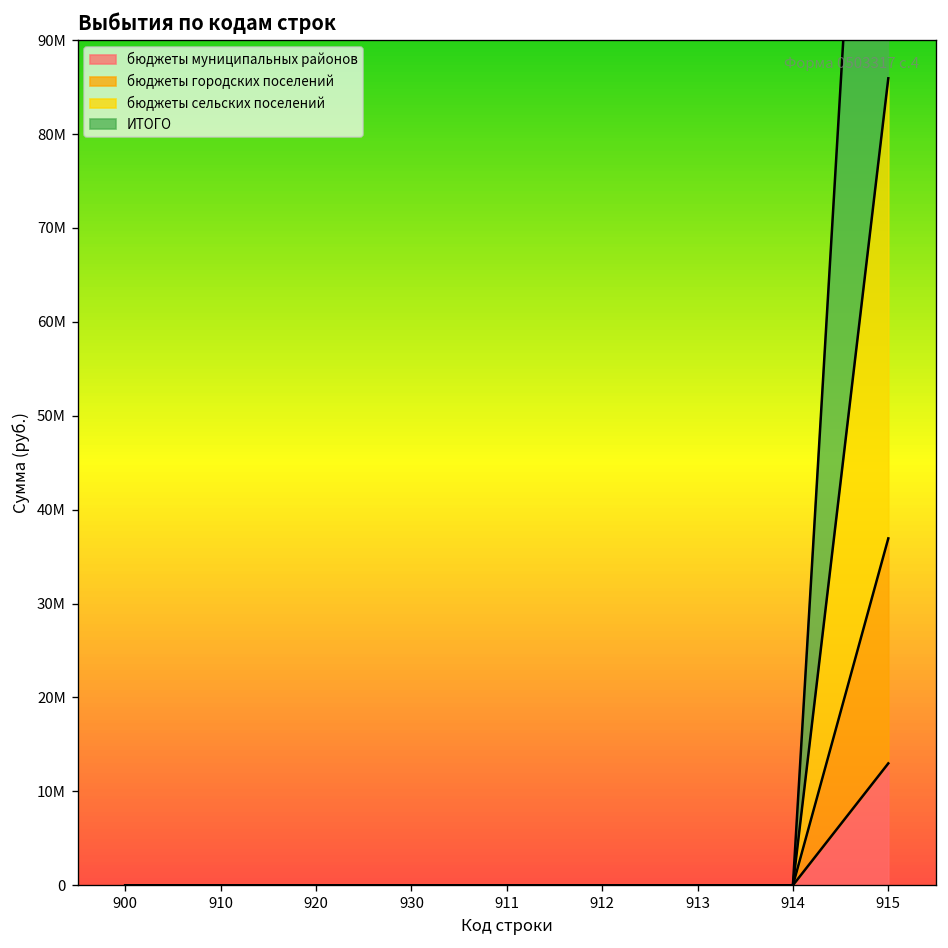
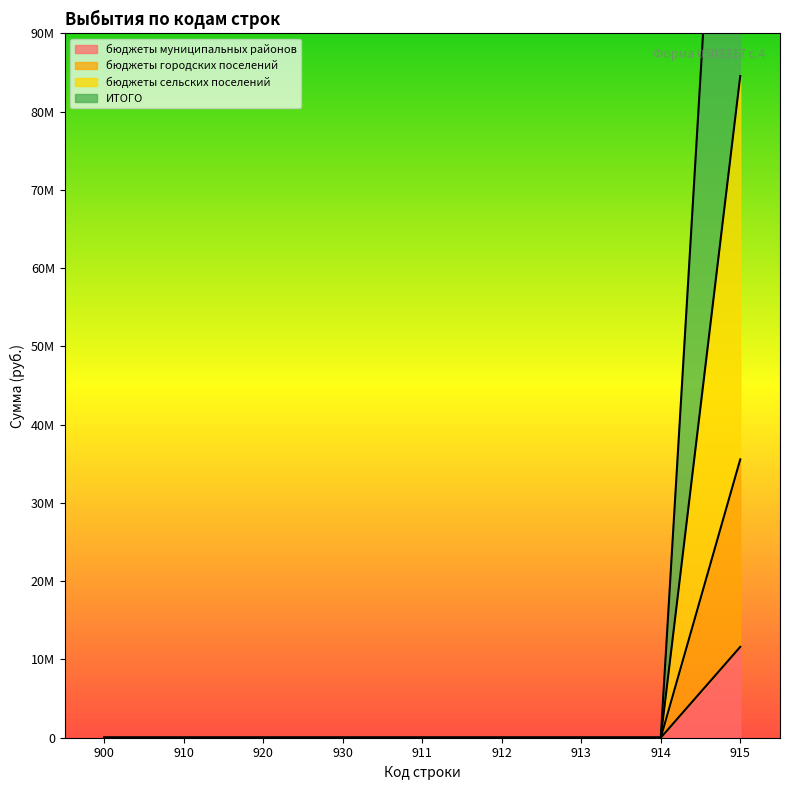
бюджеты муниципальных районов, 915: 13000000 -> 12000000
